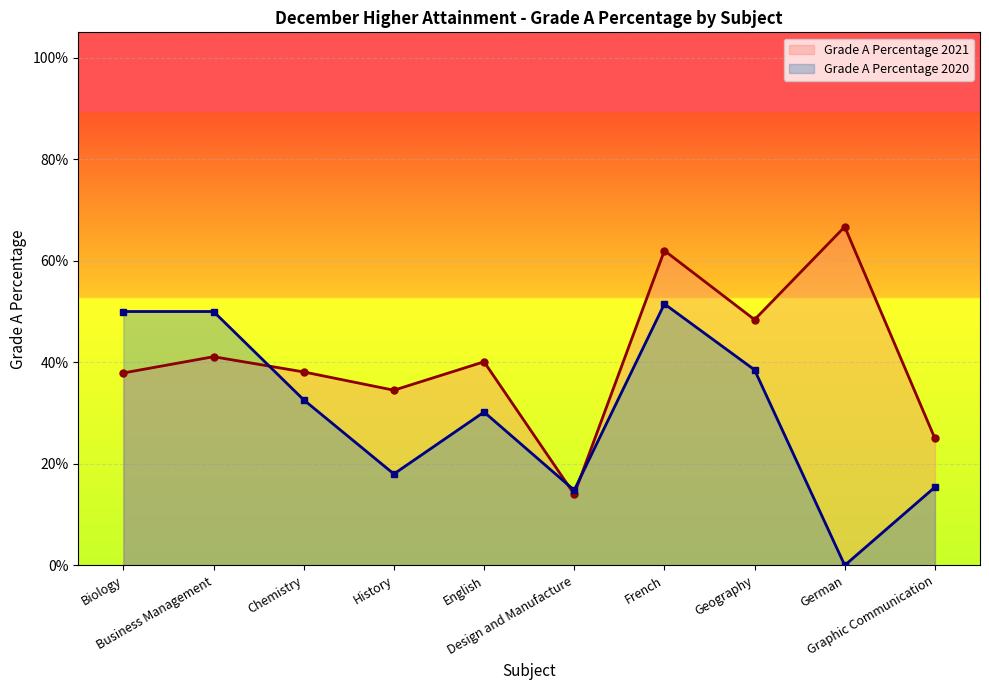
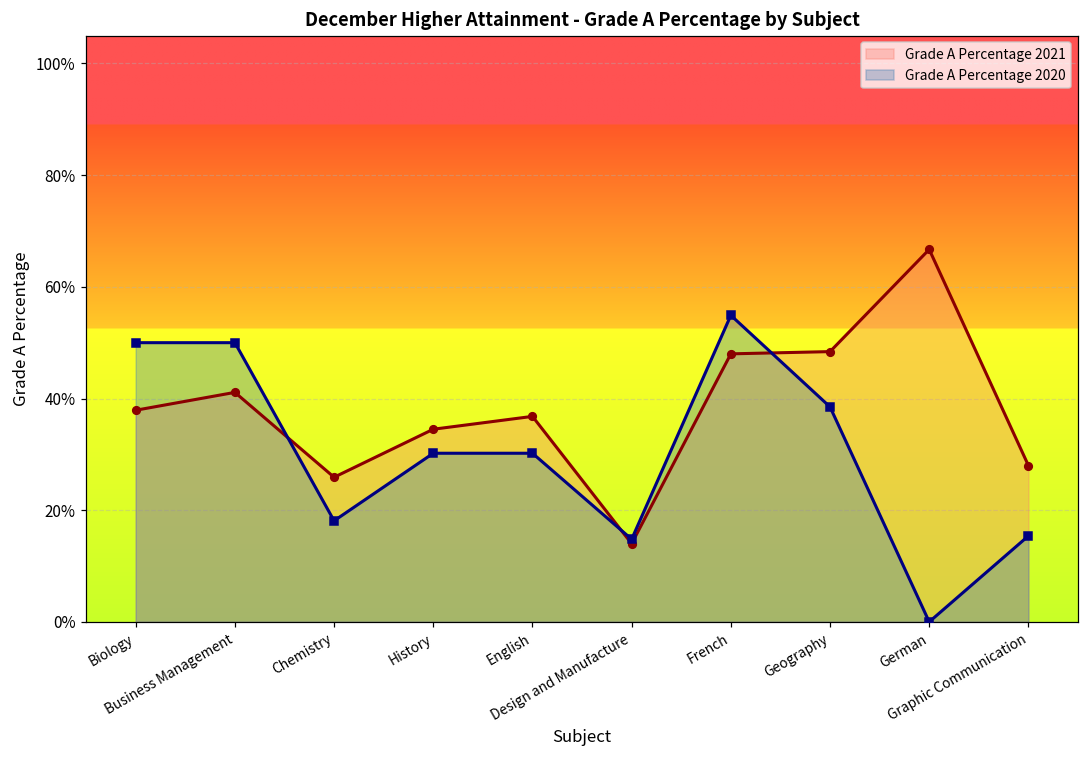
Grade A Percentage 2021, Chemistry: 38% -> 26%
Grade A Percentage 2020, Chemistry: 33% -> 18%
Grade A Percentage 2020, History: 18% -> 30%
Grade A Percentage 2021, English: 40% -> 37%
Grade A Percentage 2021, French: 62% -> 48%
Grade A Percentage 2020, French: 52% -> 55%
Grade A Percentage 2021, Graphic Communication: 25% -> 28%
